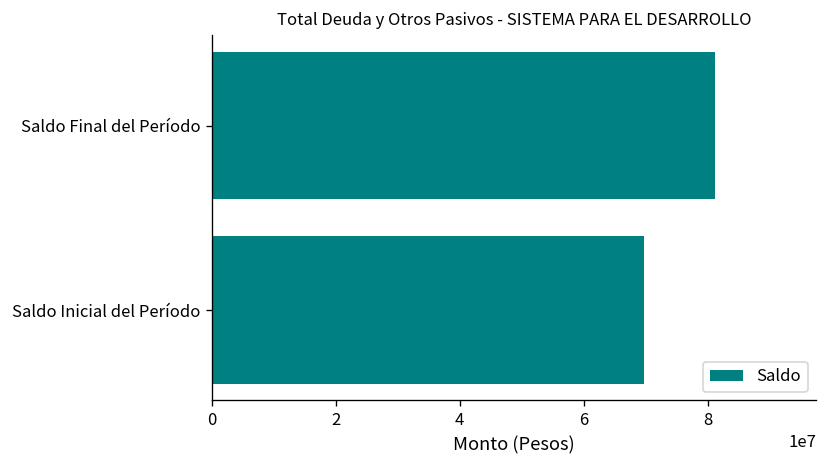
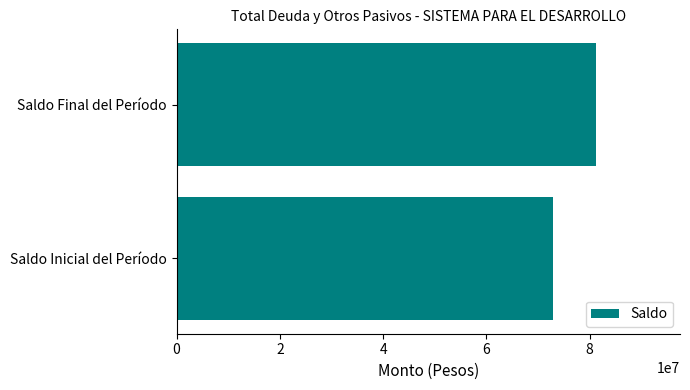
Saldo Inicial del Período: 70000000 -> 73000000
